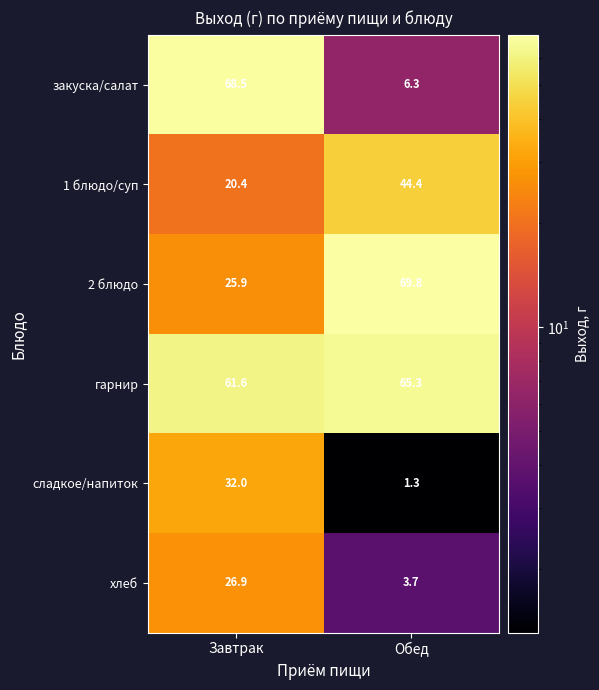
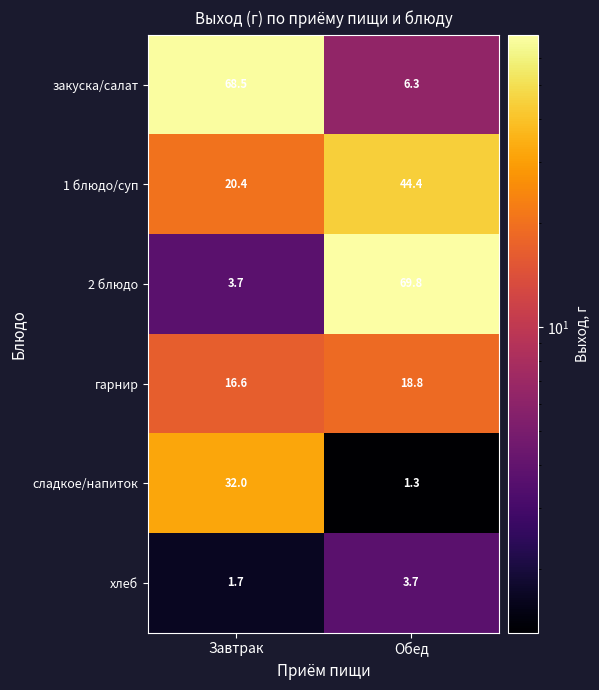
2 блюдо, Завтрак: 25.9 -> 3.7
гарнир, Завтрак: 61.6 -> 16.6
гарнир, Обед: 65.3 -> 18.8
хлеб, Завтрак: 26.9 -> 1.7
